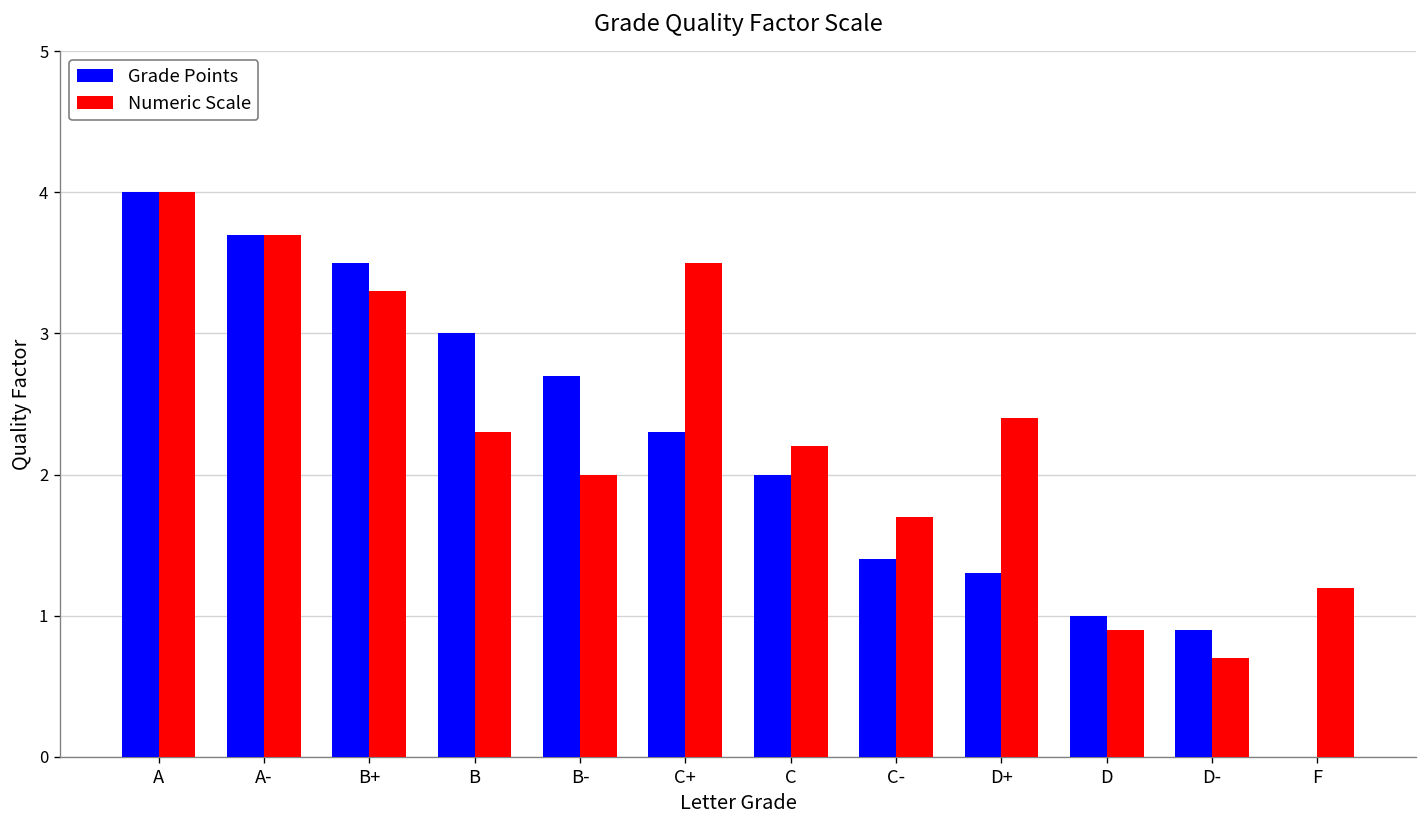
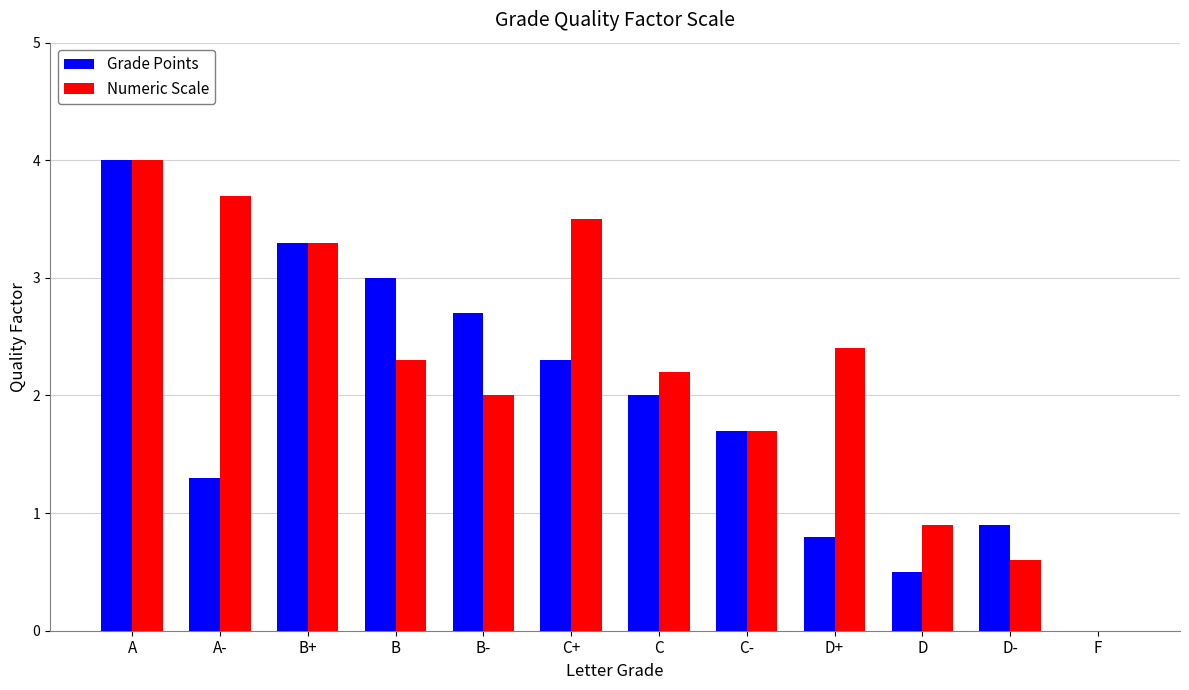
Grade Points, A-: 3.7 -> 1.3
Grade Points, B+: 3.5 -> 3.3
Grade Points, C-: 1.4 -> 1.7
Grade Points, D+: 1.3 -> 0.8
Grade Points, D: 1.0 -> 0.5
Numeric Scale, D-: 0.7 -> 0.6
Numeric Scale, F: 1.2 -> 0.0
